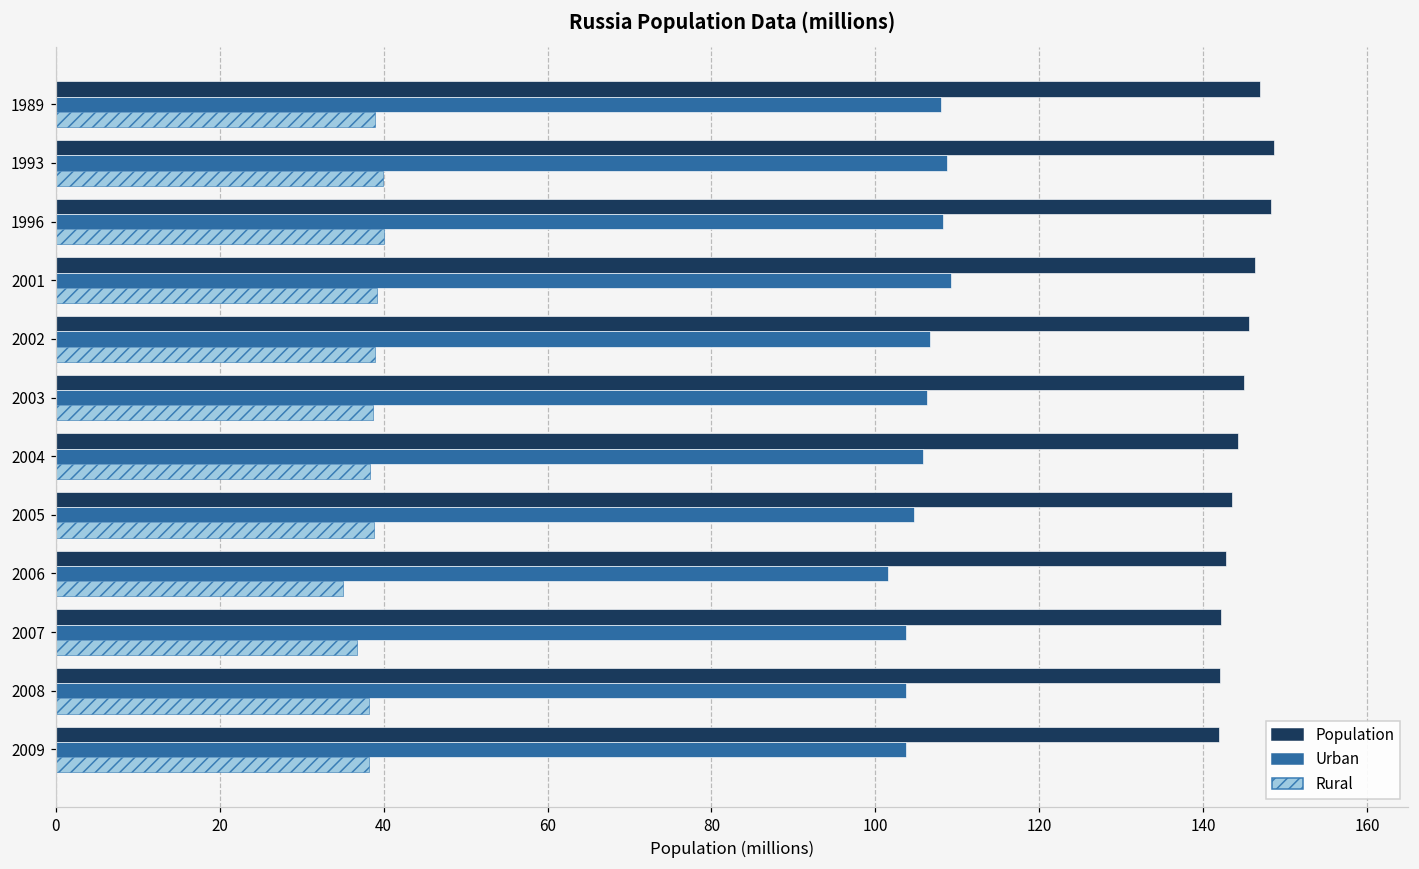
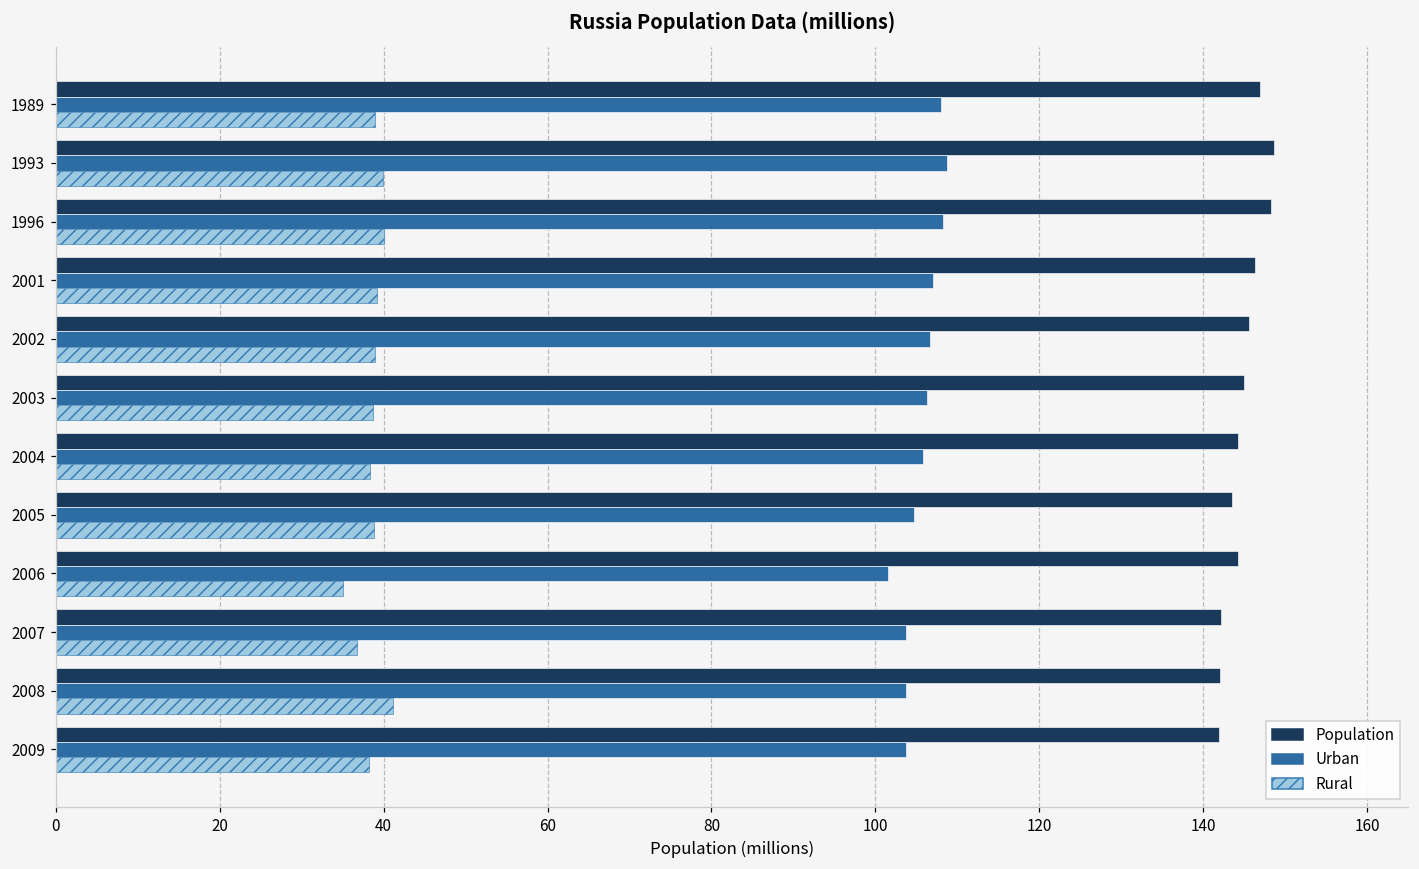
Urban, 2001: 109 -> 107
Population, 2006: 143 -> 144
Rural, 2008: 38 -> 41
